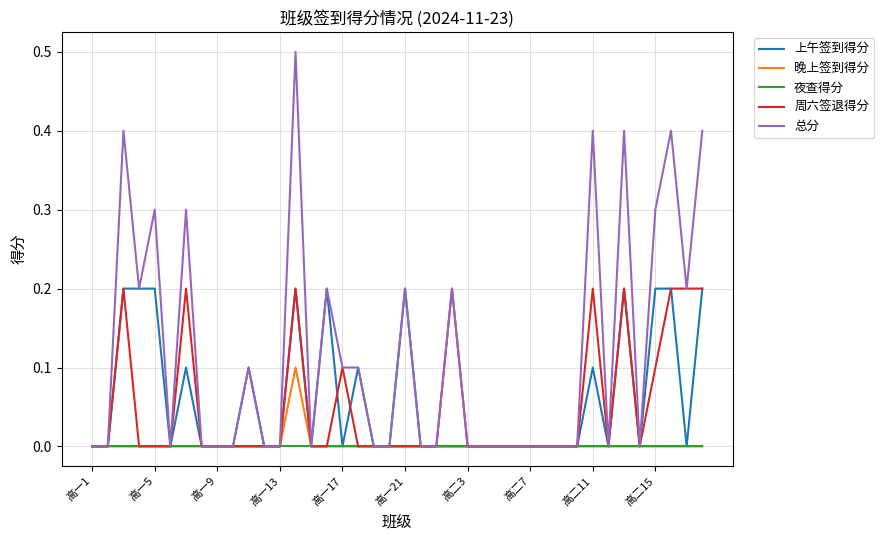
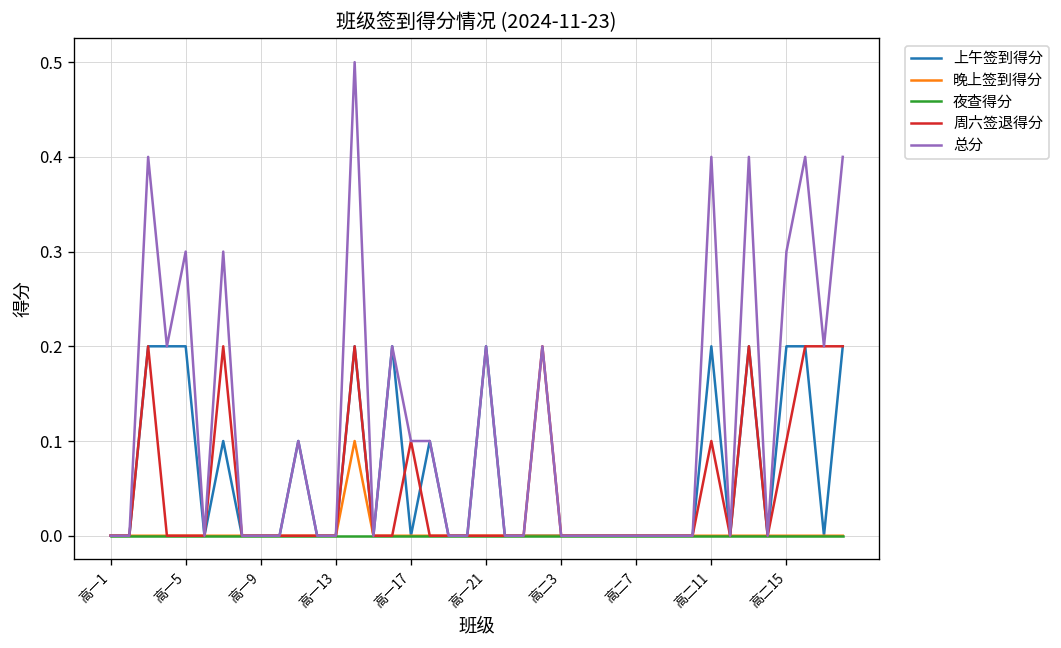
上午签到得分, 高二11: 0.1 -> 0.2
周六签退得分, 高二11: 0.2 -> 0.1
